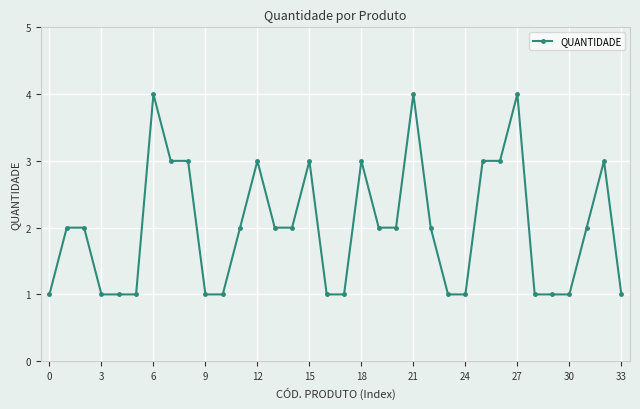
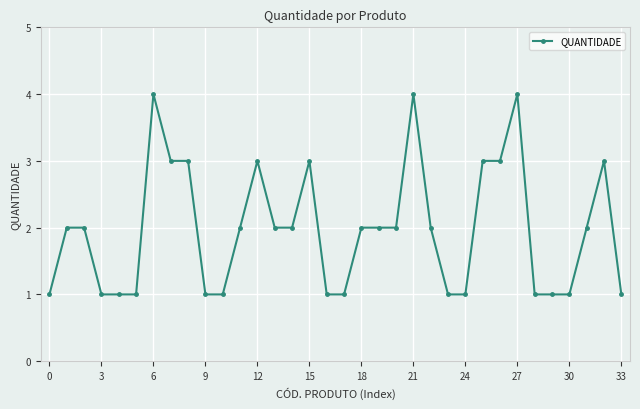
18: 3 -> 2
